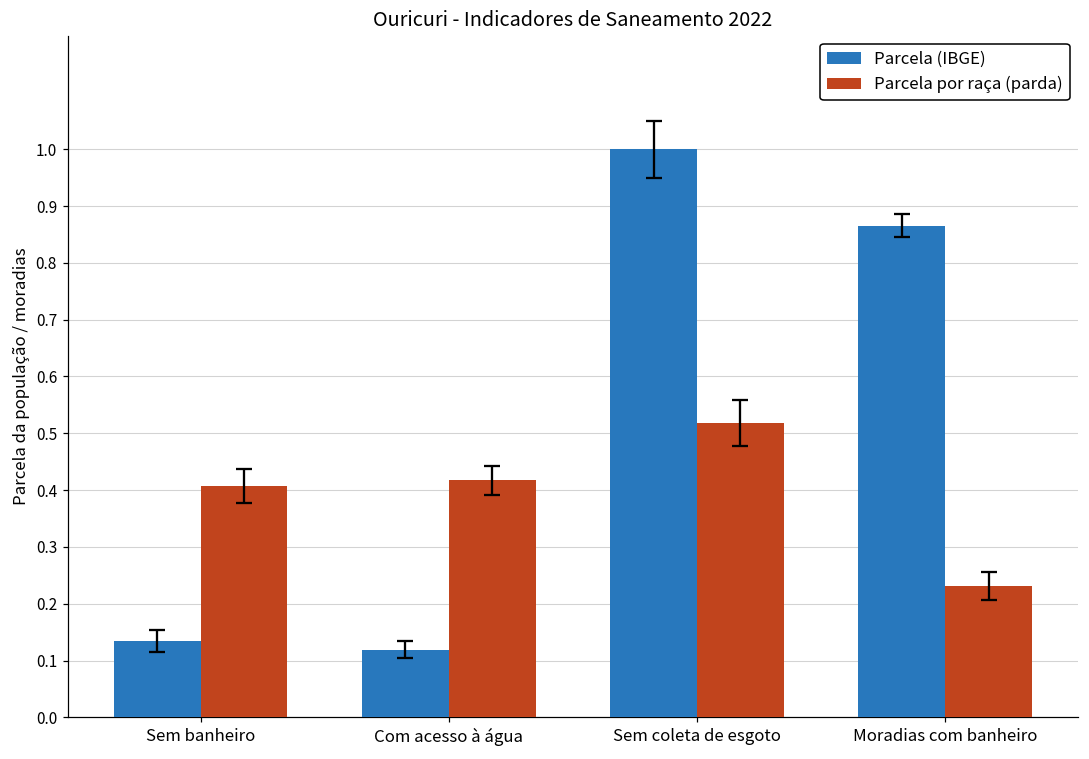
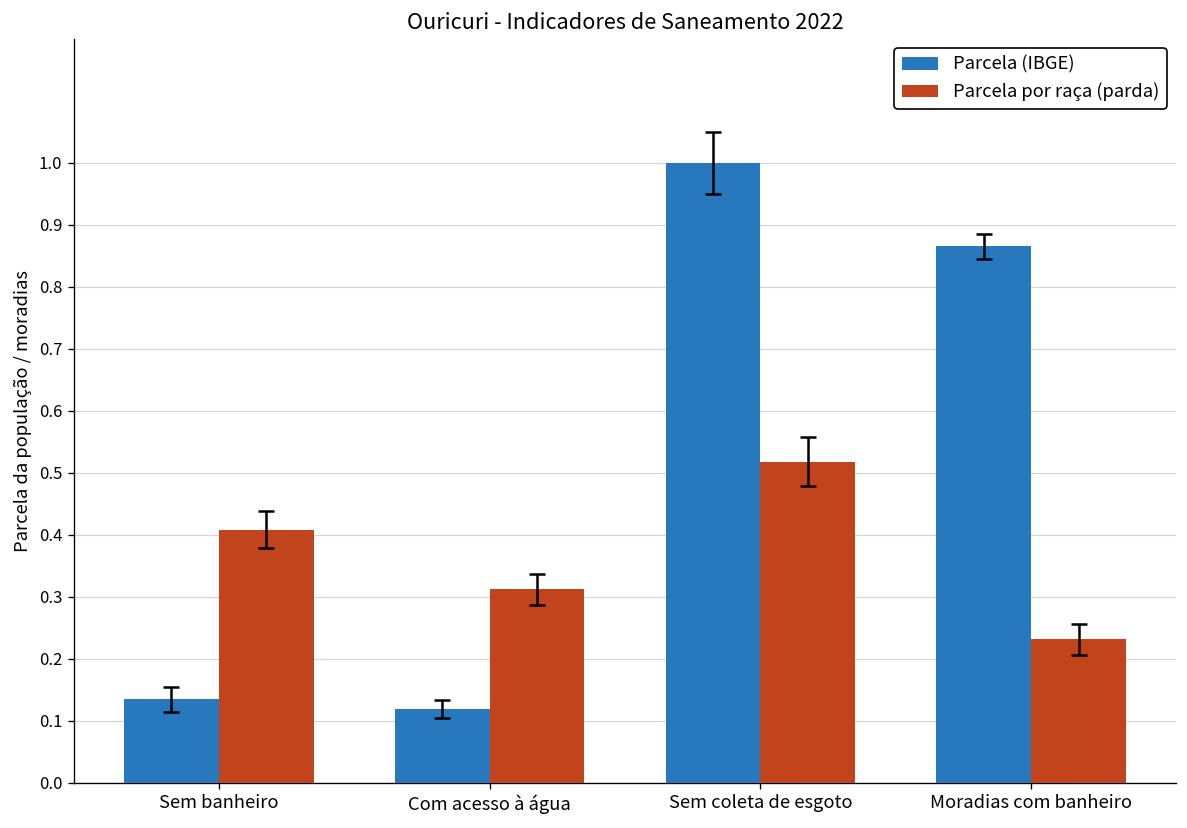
Parcela por raça (parda), Com acesso à água: 0.42 -> 0.31
